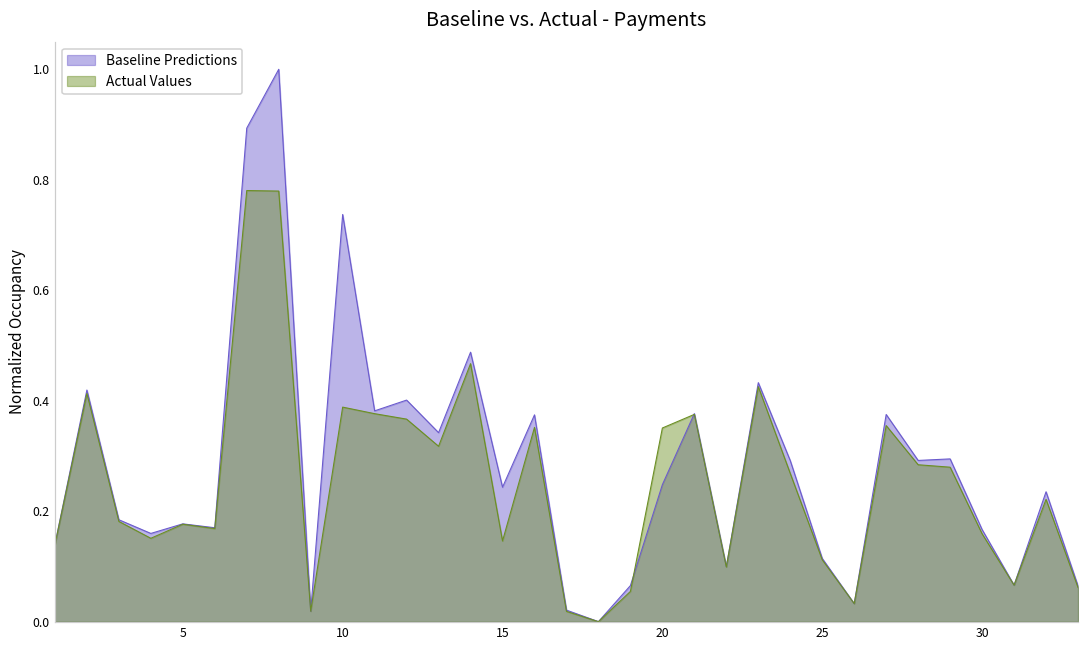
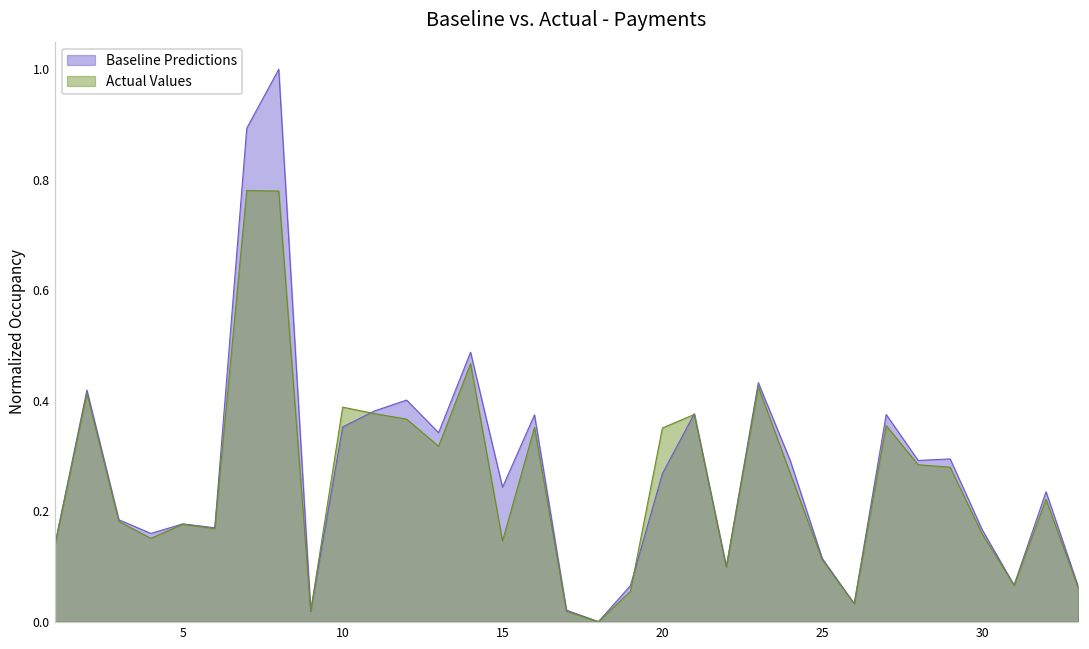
Baseline Predictions, 10: 0.74 -> 0.35
Baseline Predictions, 20: 0.25 -> 0.27
